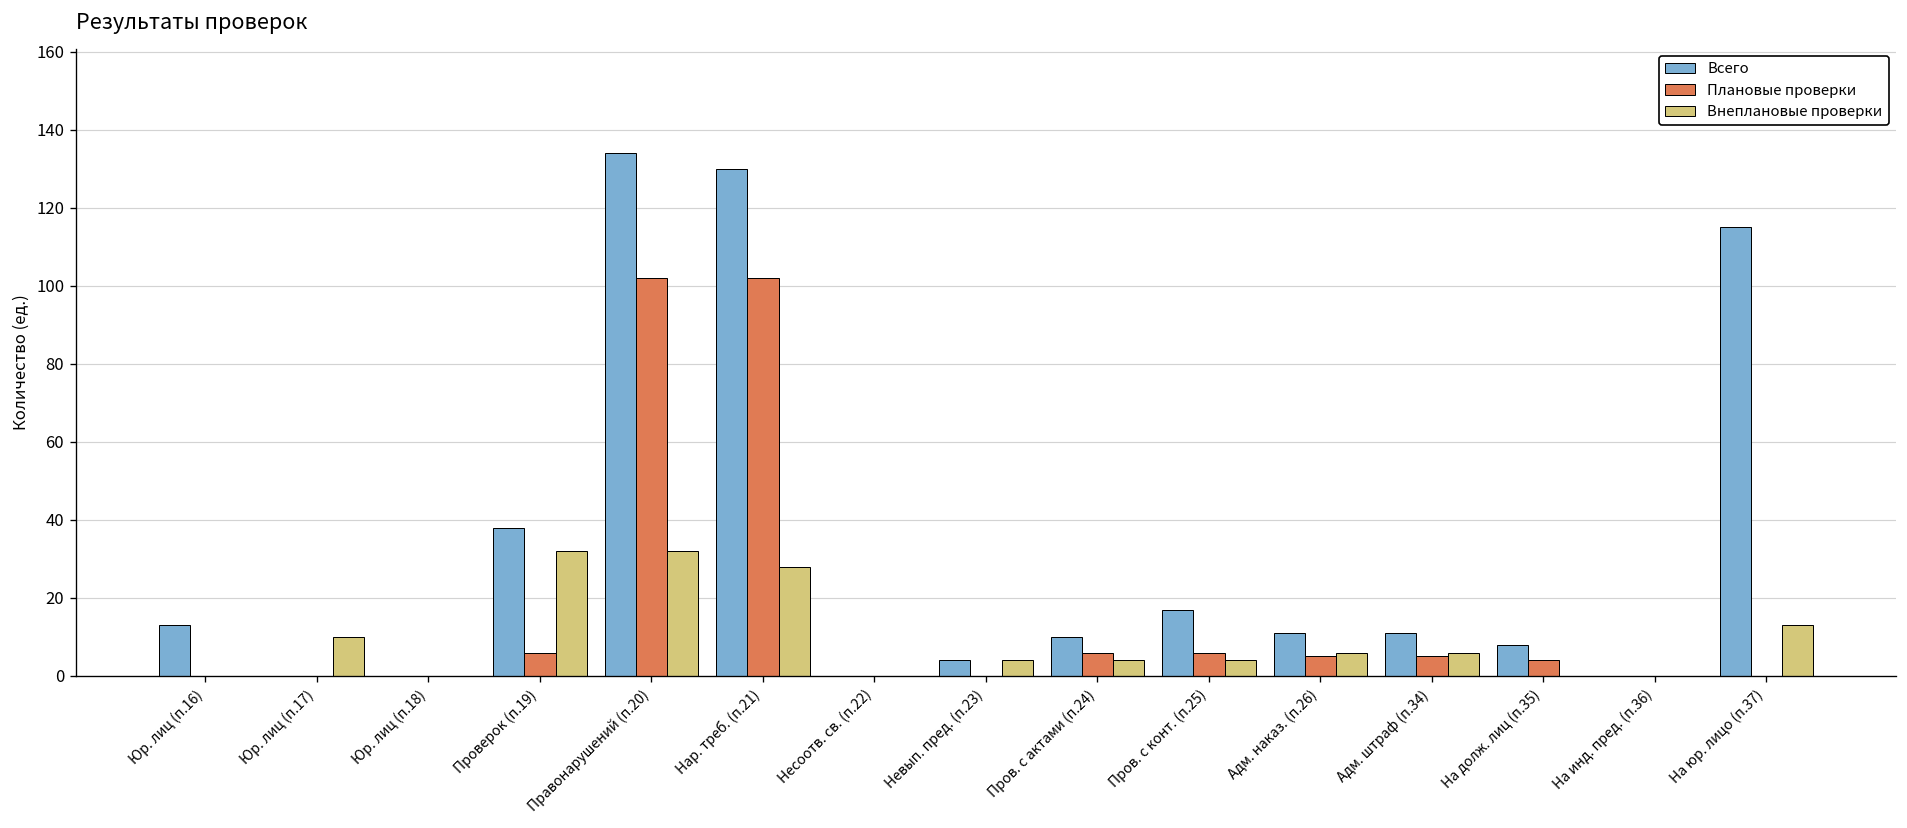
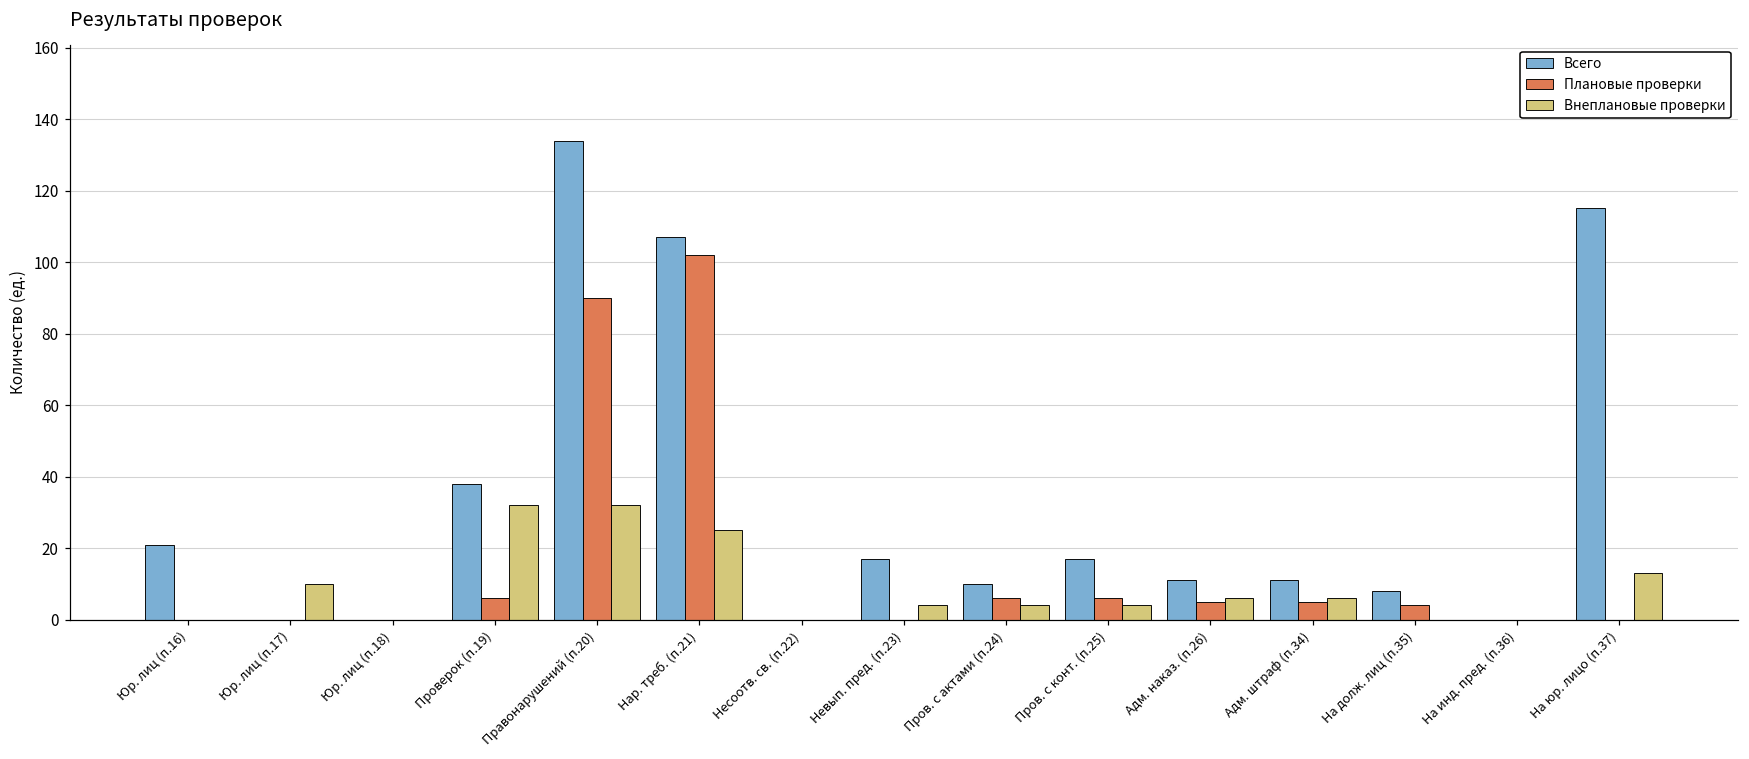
Всего, Юр. лиц (п.16): 13 -> 21
Плановые проверки, Правонарушений (п.20): 102 -> 90
Всего, Нар. треб. (п.21): 130 -> 107
Внеплановые проверки, Нар. треб. (п.21): 28 -> 25
Всего, Невып. пред. (п.23): 4 -> 17
